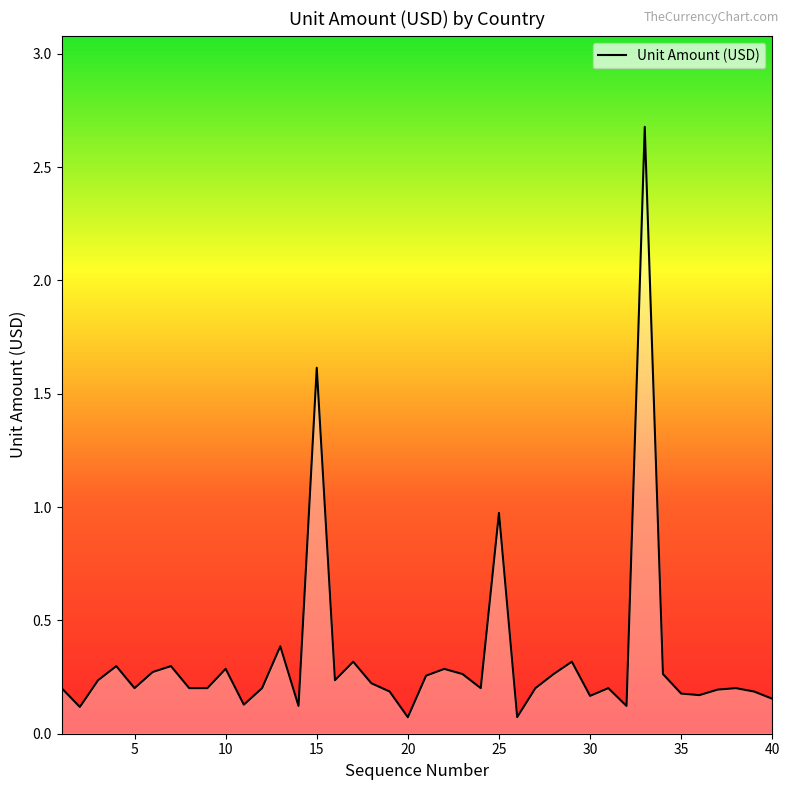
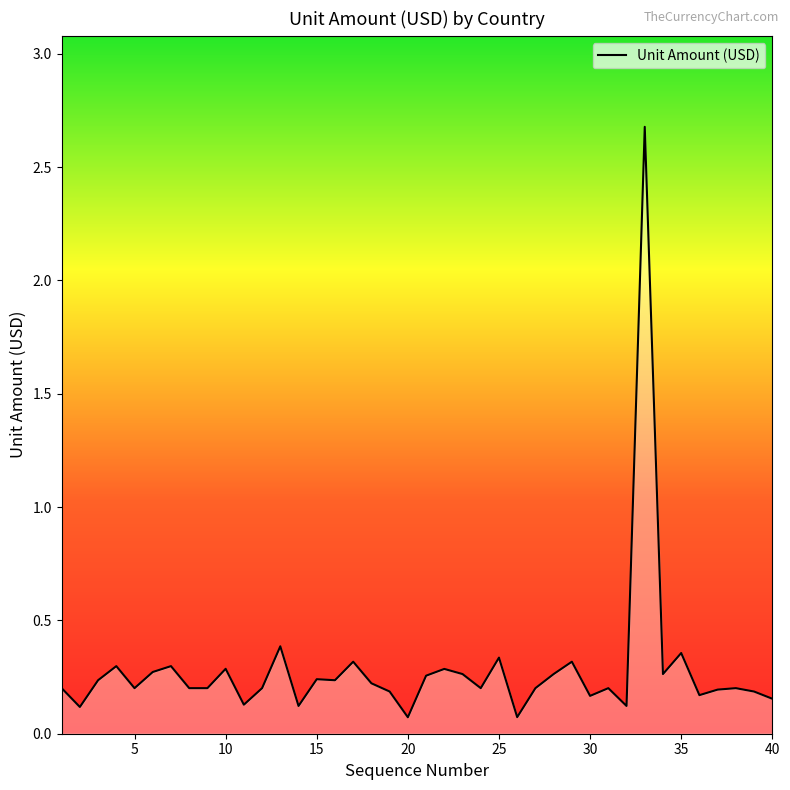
15: 1.61 -> 0.24
25: 0.97 -> 0.34
35: 0.18 -> 0.36
